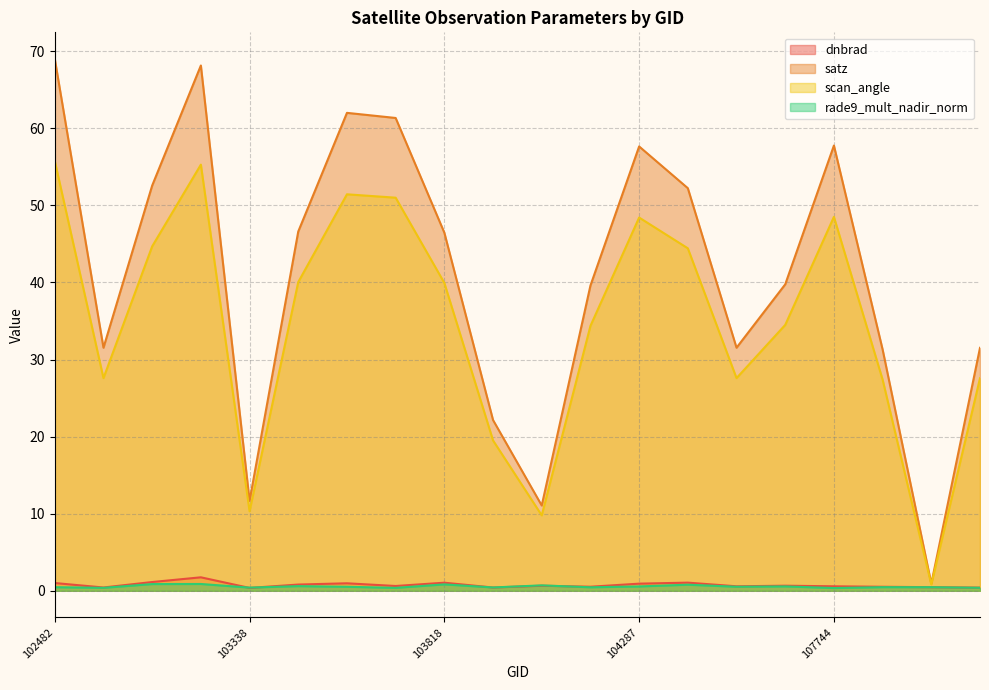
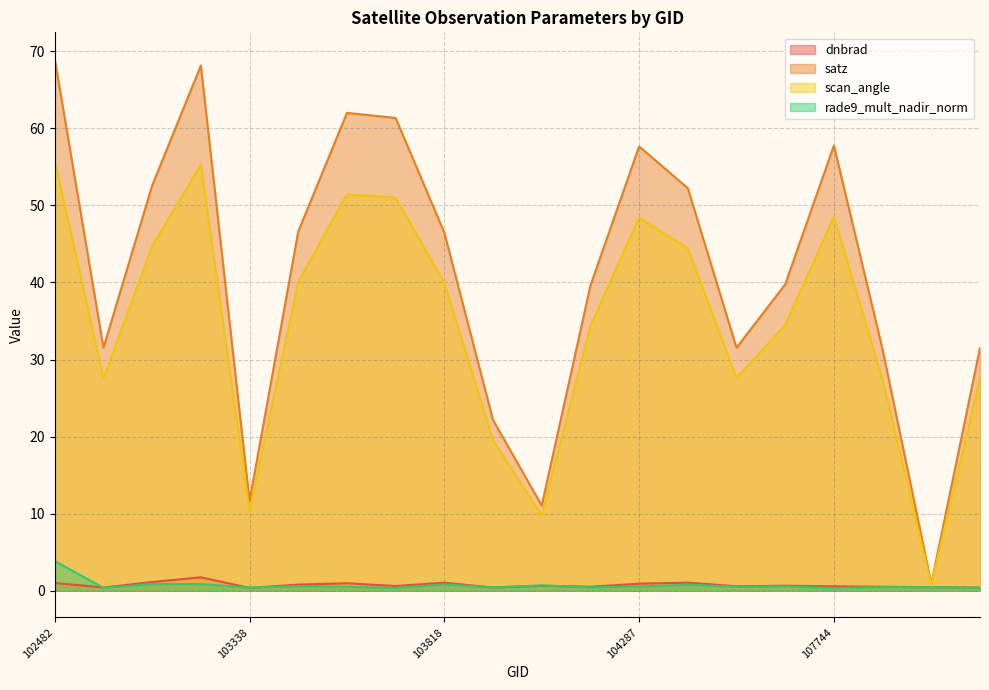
rade9_mult_nadir_norm, 102482: 0 -> 4
